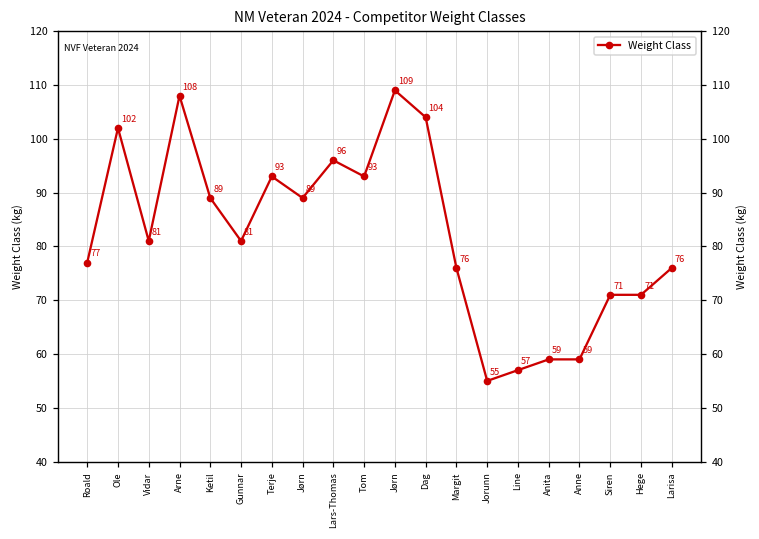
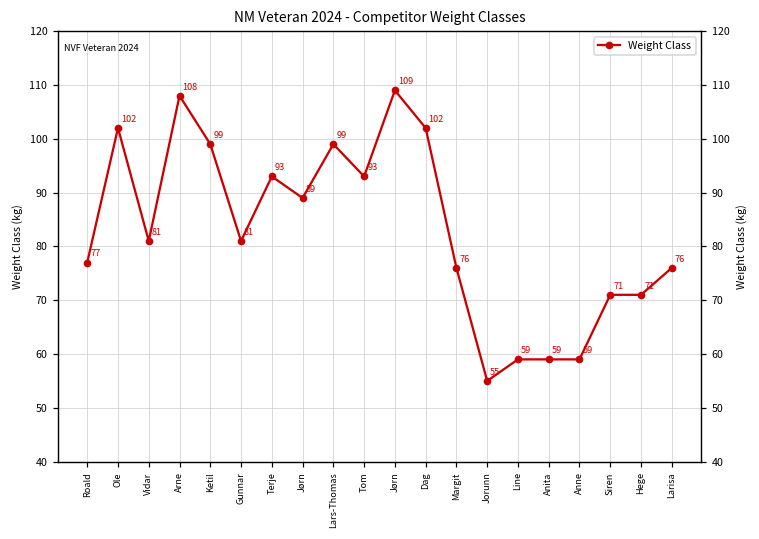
Ketil: 89 -> 99
Lars-Thomas: 96 -> 99
Dag: 104 -> 102
Line: 57 -> 59
